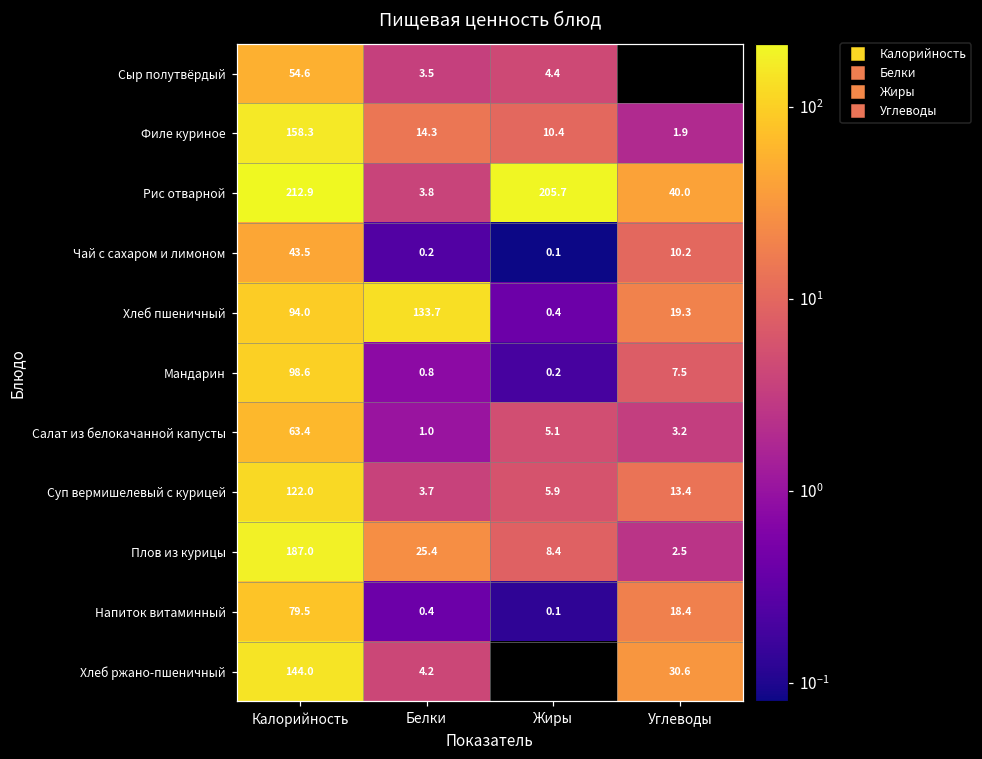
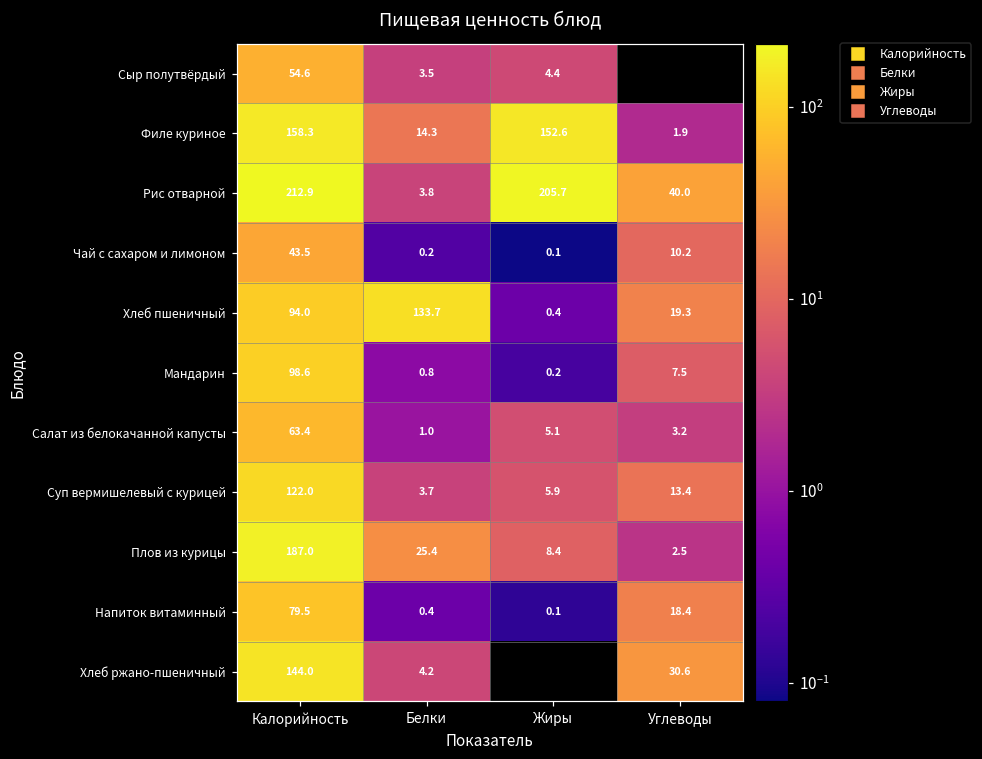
Филе куриное, Жиры: 10.4 -> 152.6
